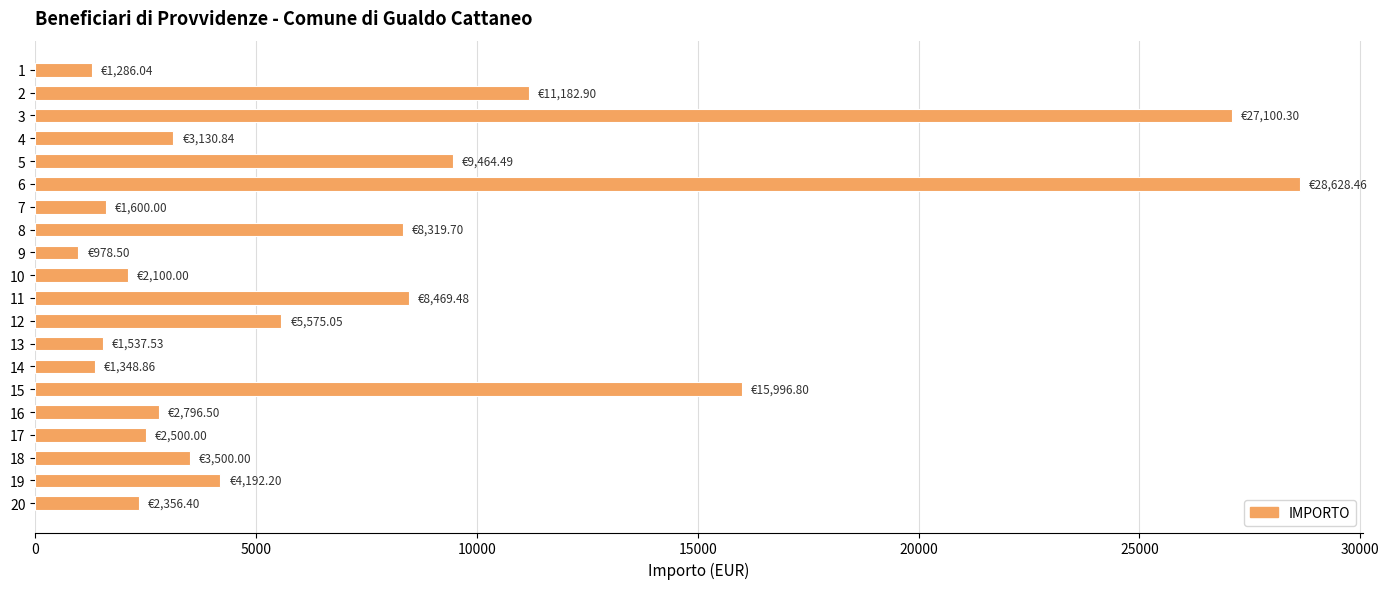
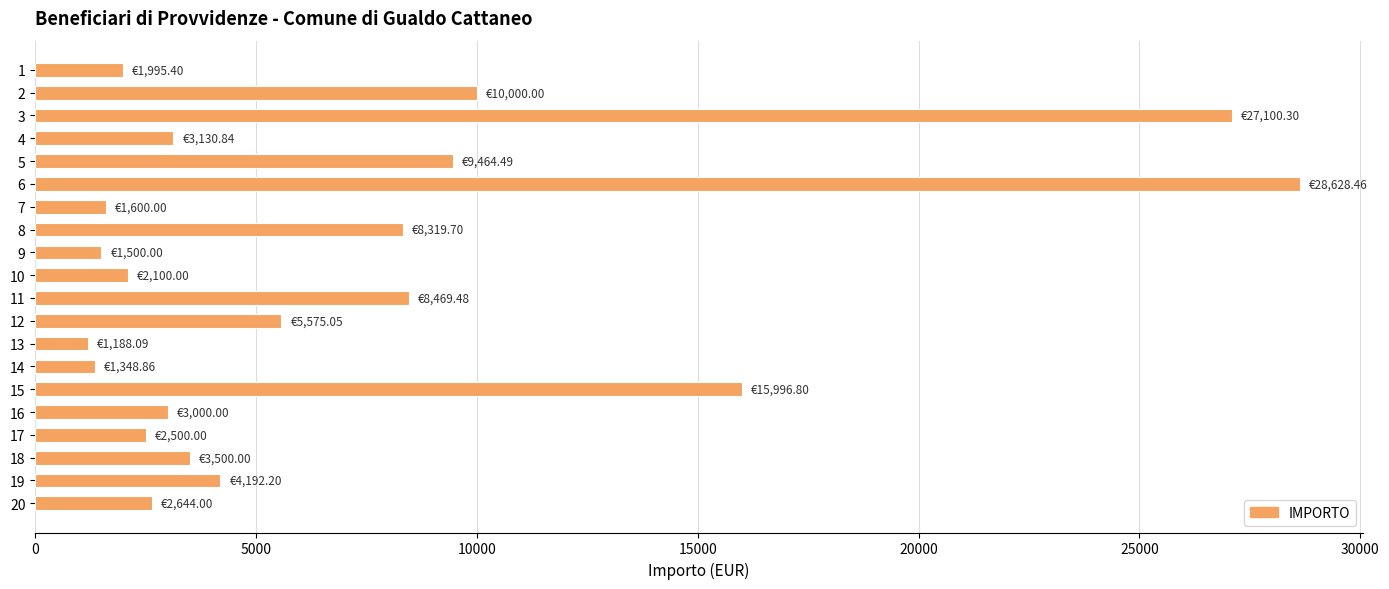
1: €1,286.04 -> €1,995.40
2: €11,182.90 -> €10,000.00
9: €978.50 -> €1,500.00
13: €1,537.53 -> €1,188.09
16: €2,796.50 -> €3,000.00
20: €2,356.40 -> €2,644.00
